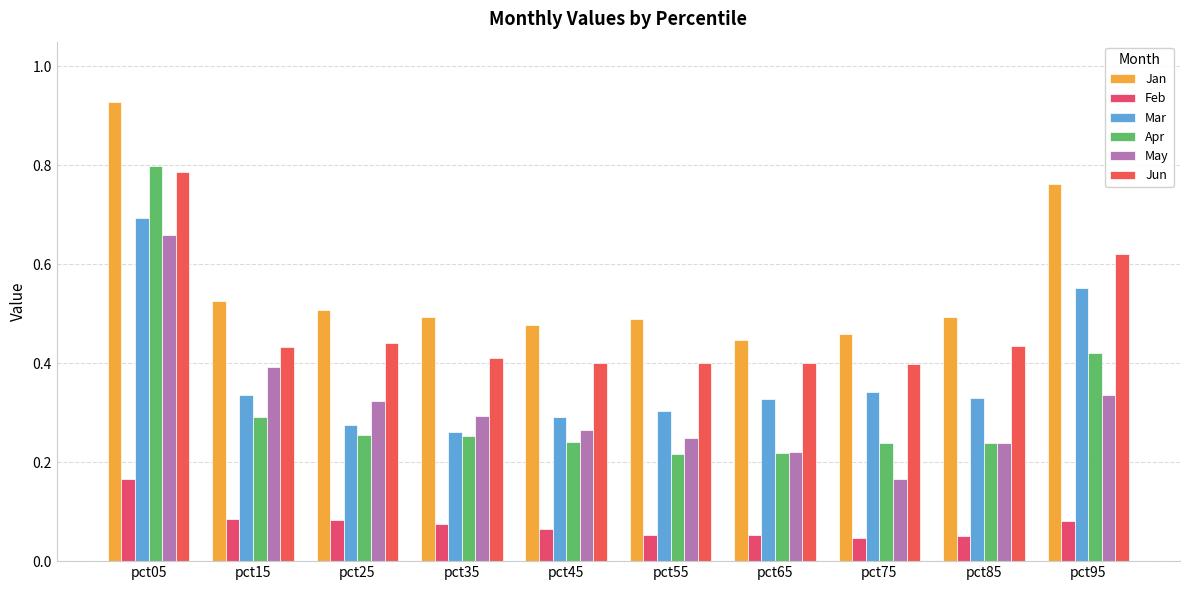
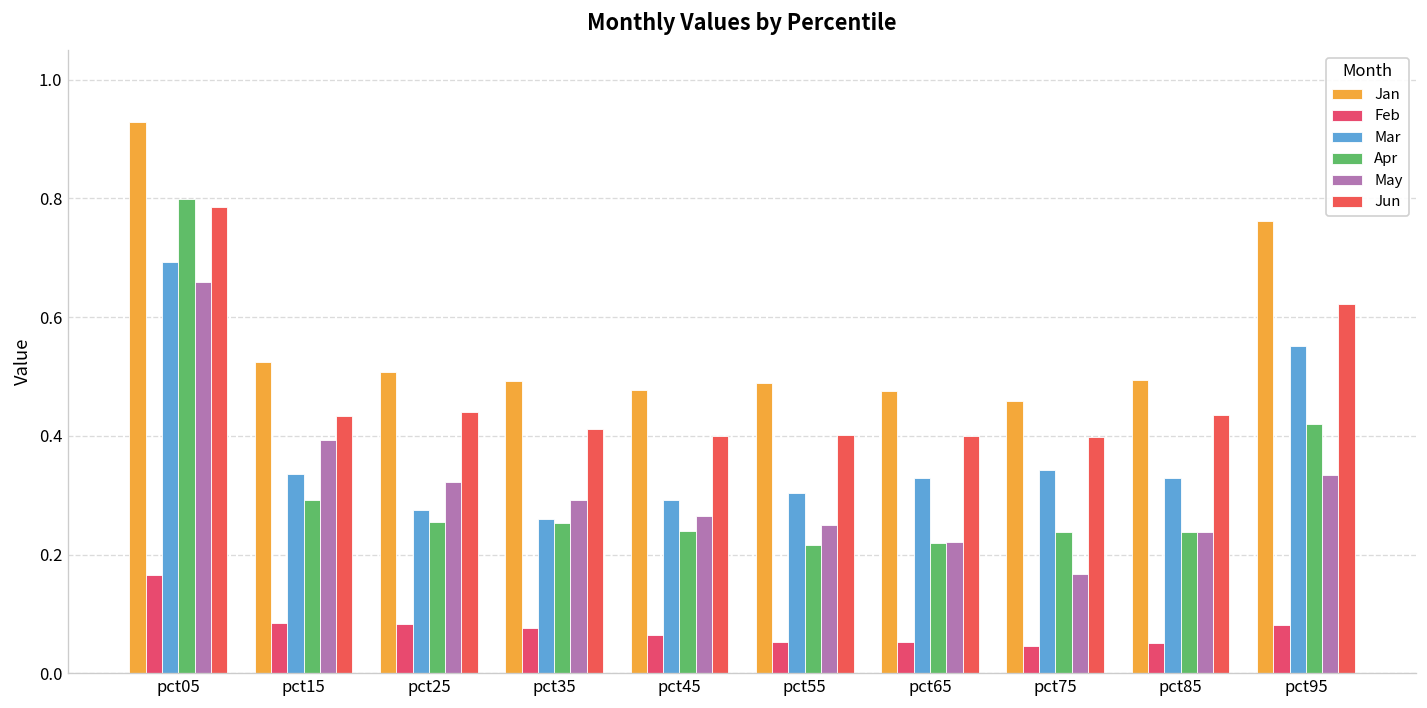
Jan, pct65: 0.45 -> 0.48
